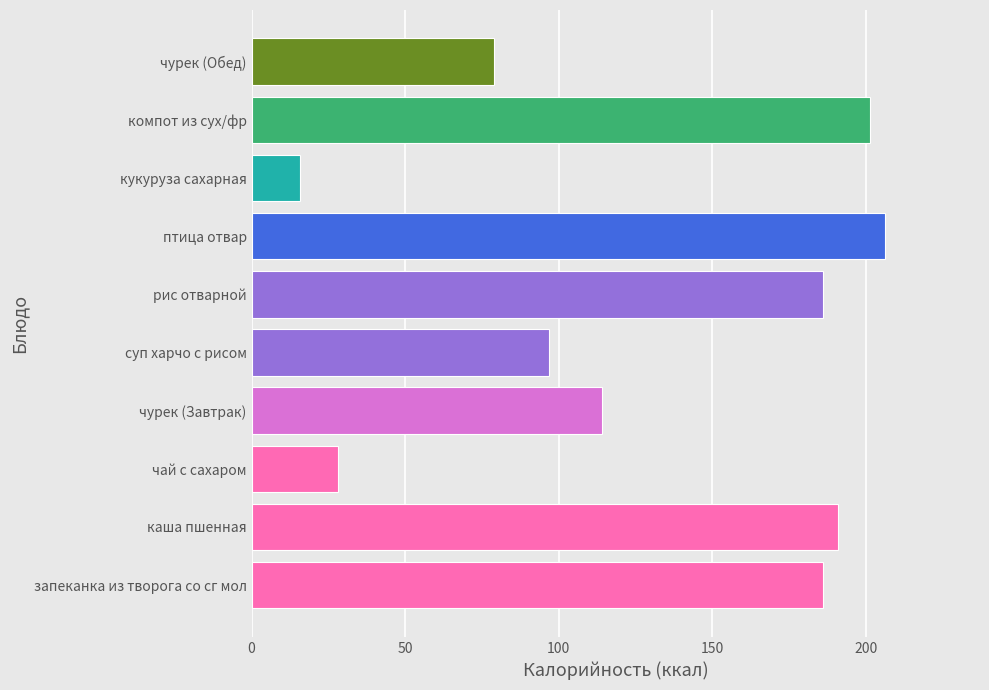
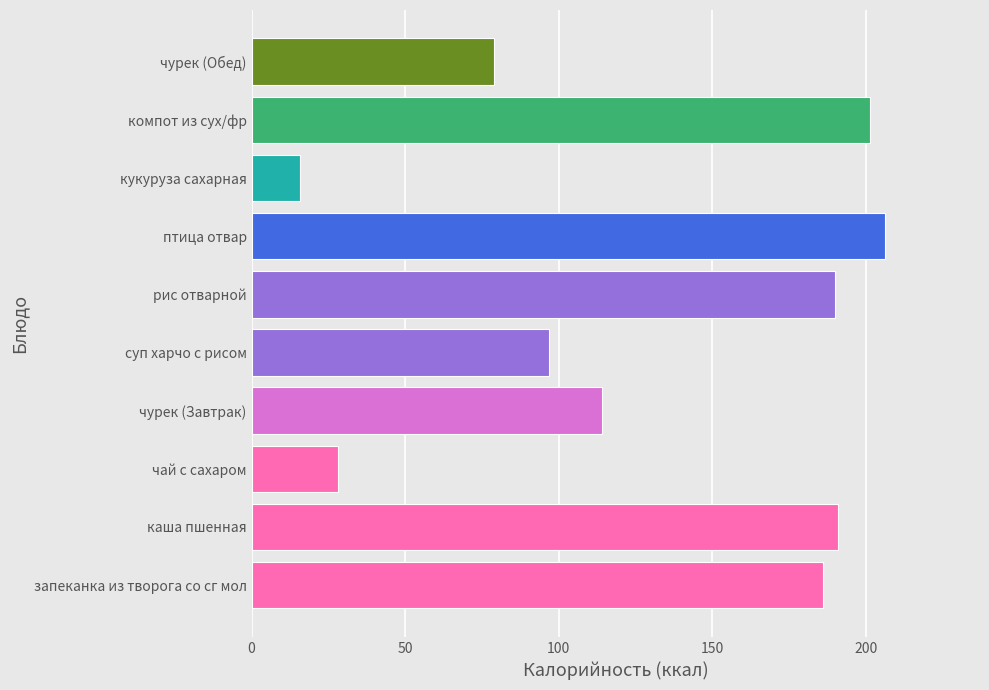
рис отварной: 186 -> 190
